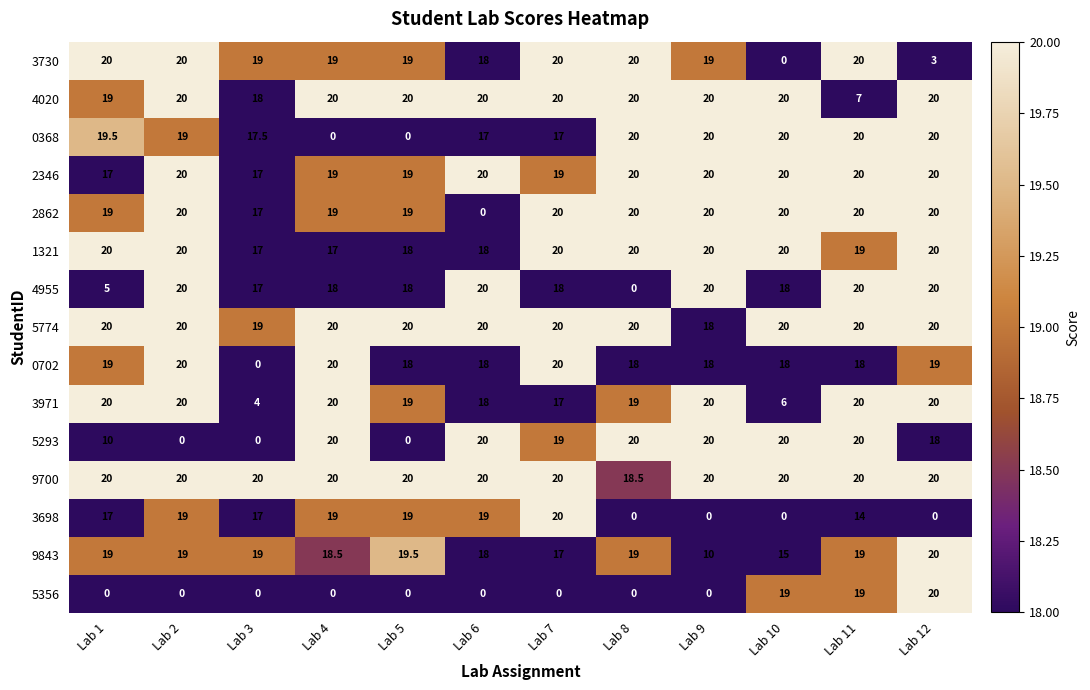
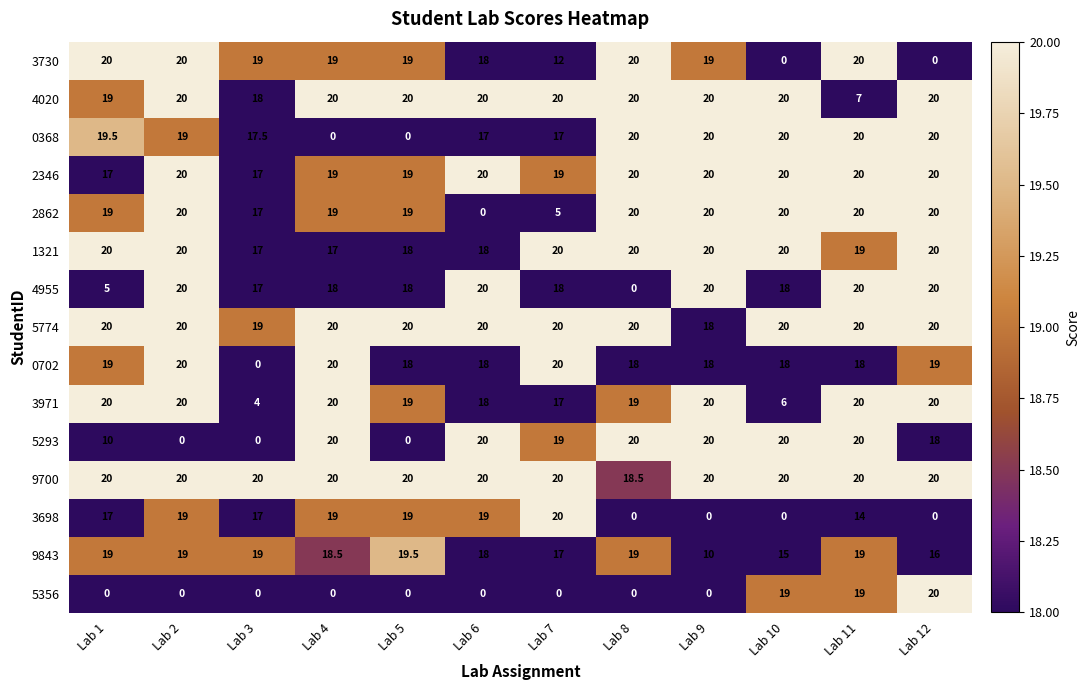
3730, Lab 7: 20 -> 12
3730, Lab 12: 3 -> 0
2862, Lab 7: 20 -> 5
9843, Lab 12: 20 -> 16
